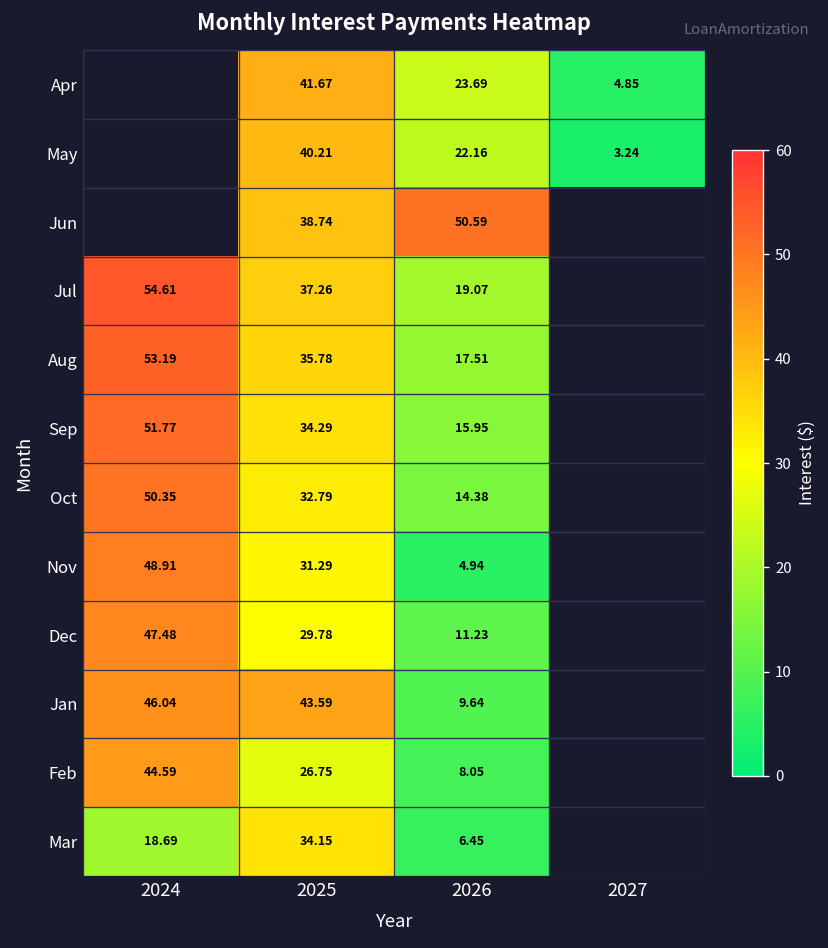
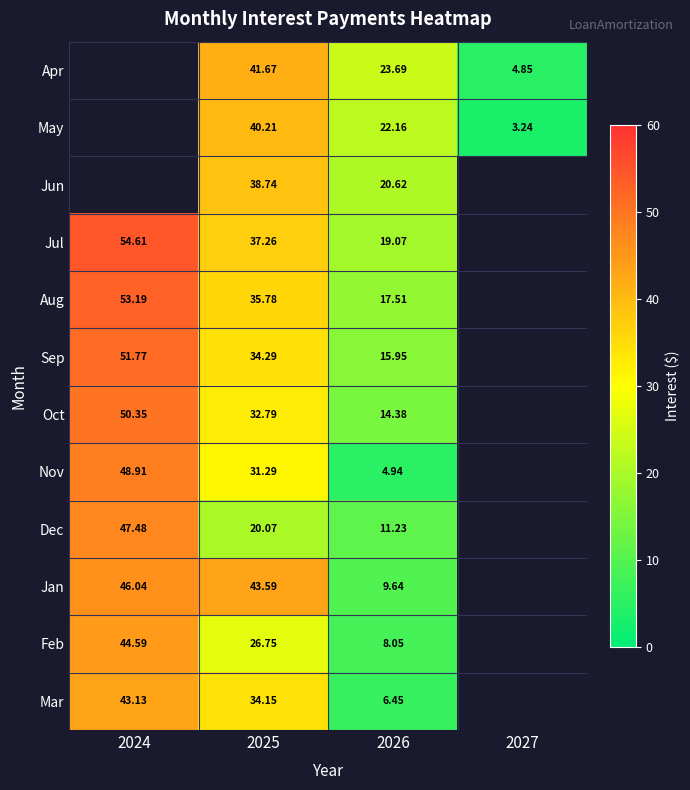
Jun, 2026: 50.59 -> 20.62
Dec, 2025: 29.78 -> 20.07
Mar, 2024: 18.69 -> 43.13
